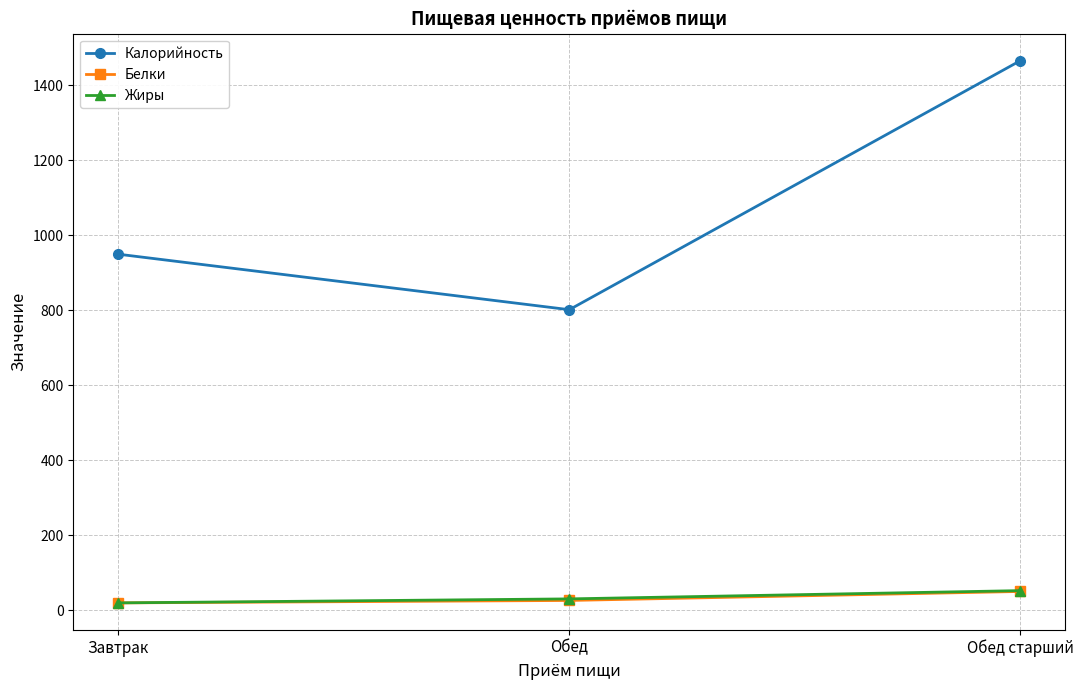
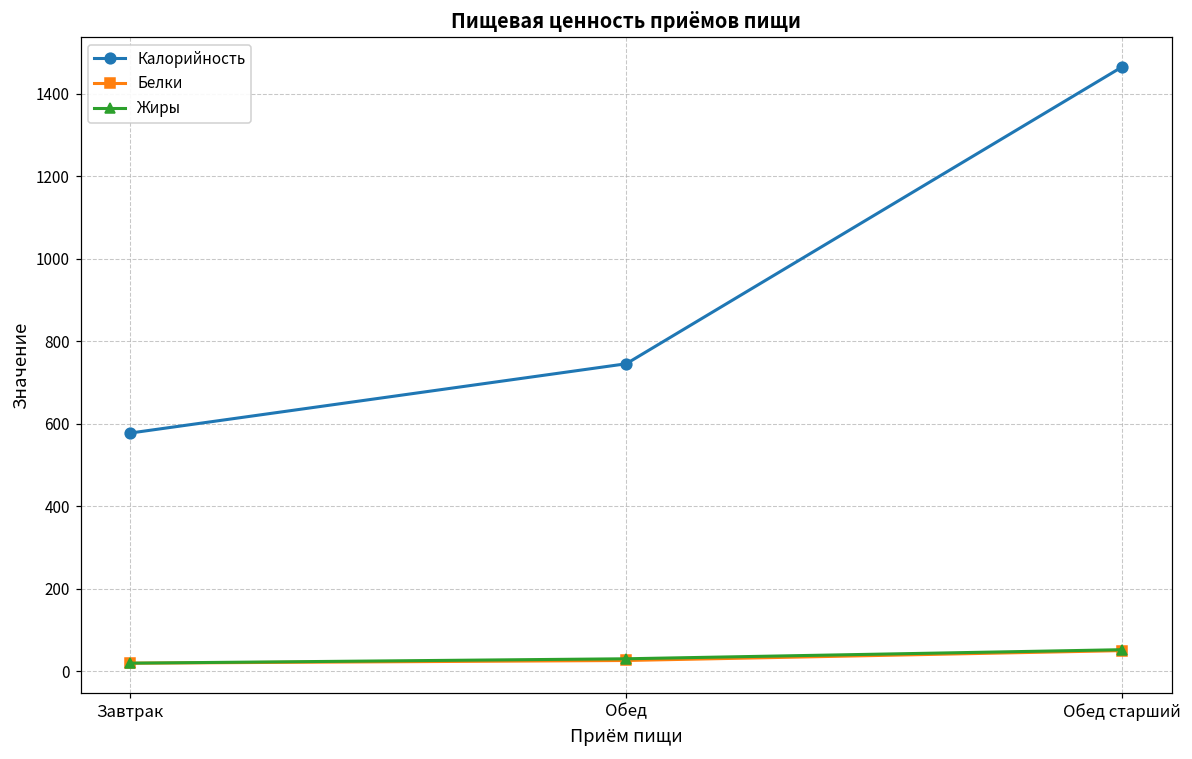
Калорийность, Завтрак: 950 -> 580
Калорийность, Обед: 800 -> 750
